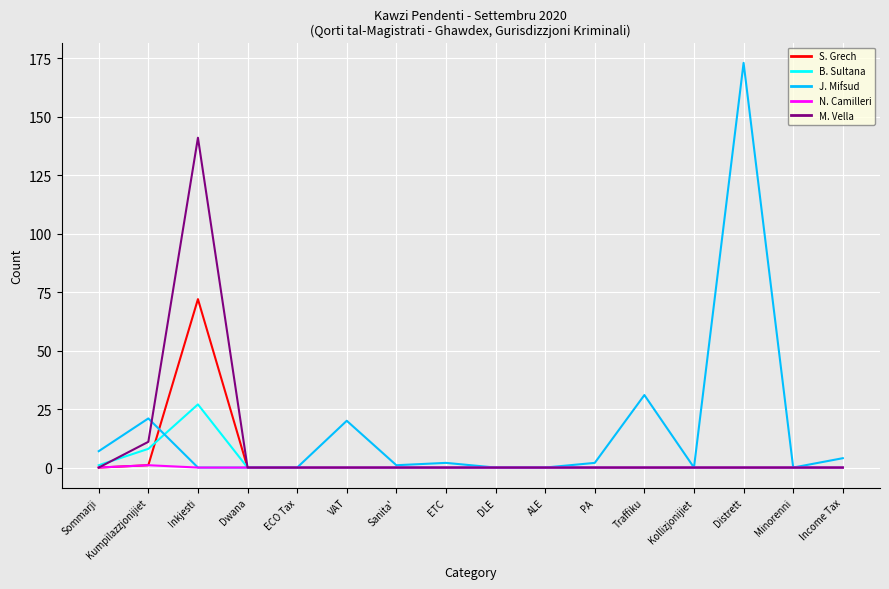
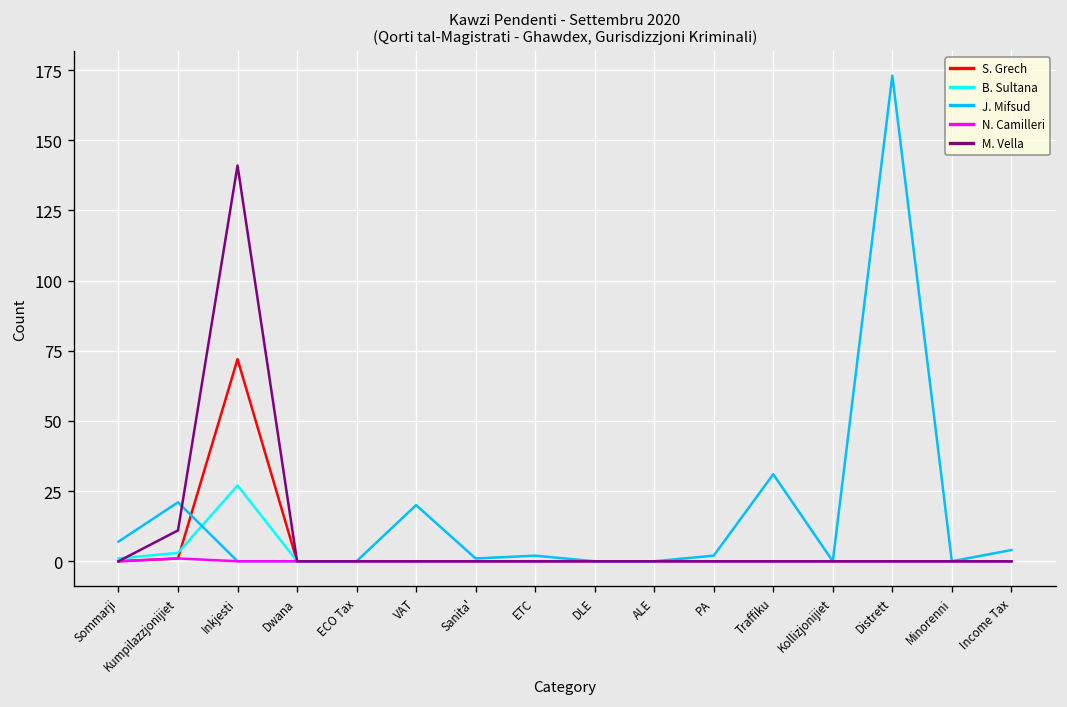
B. Sultana, Kumpilazzjonijiet: 8 -> 3
